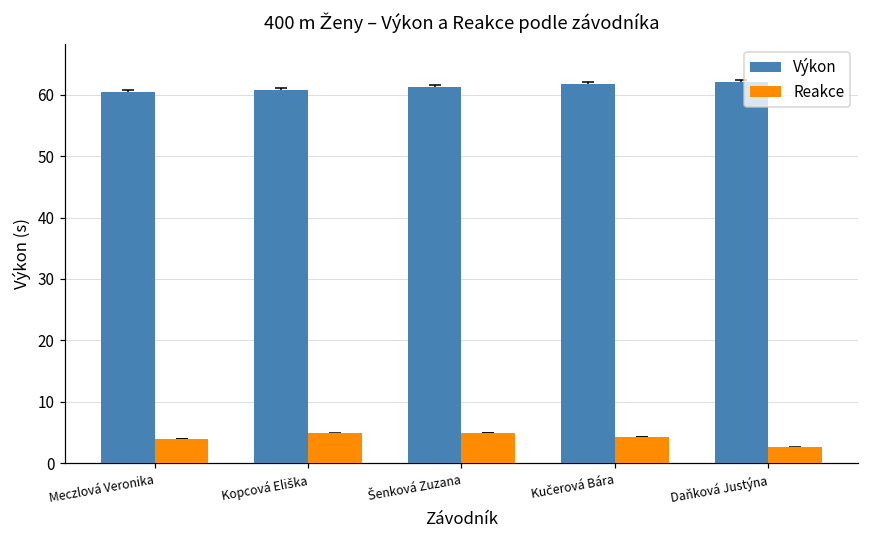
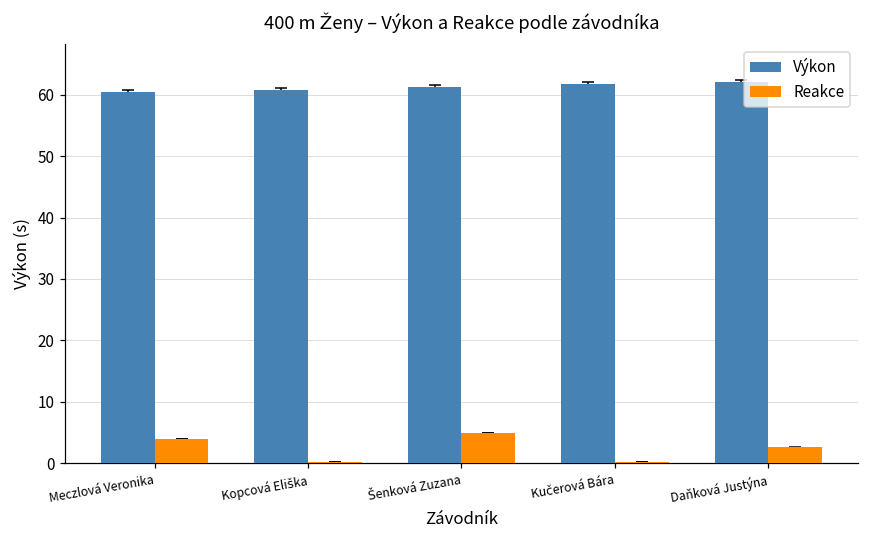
Reakce, Kopcová Eliška: 5 -> 0
Reakce, Kučerová Bára: 4 -> 0
